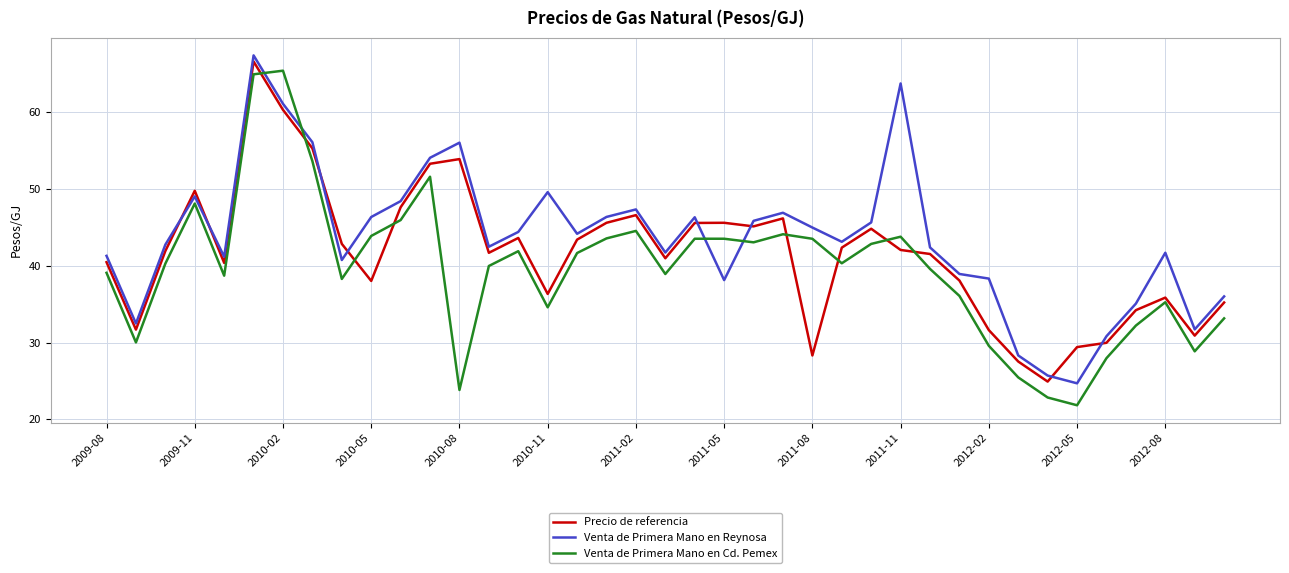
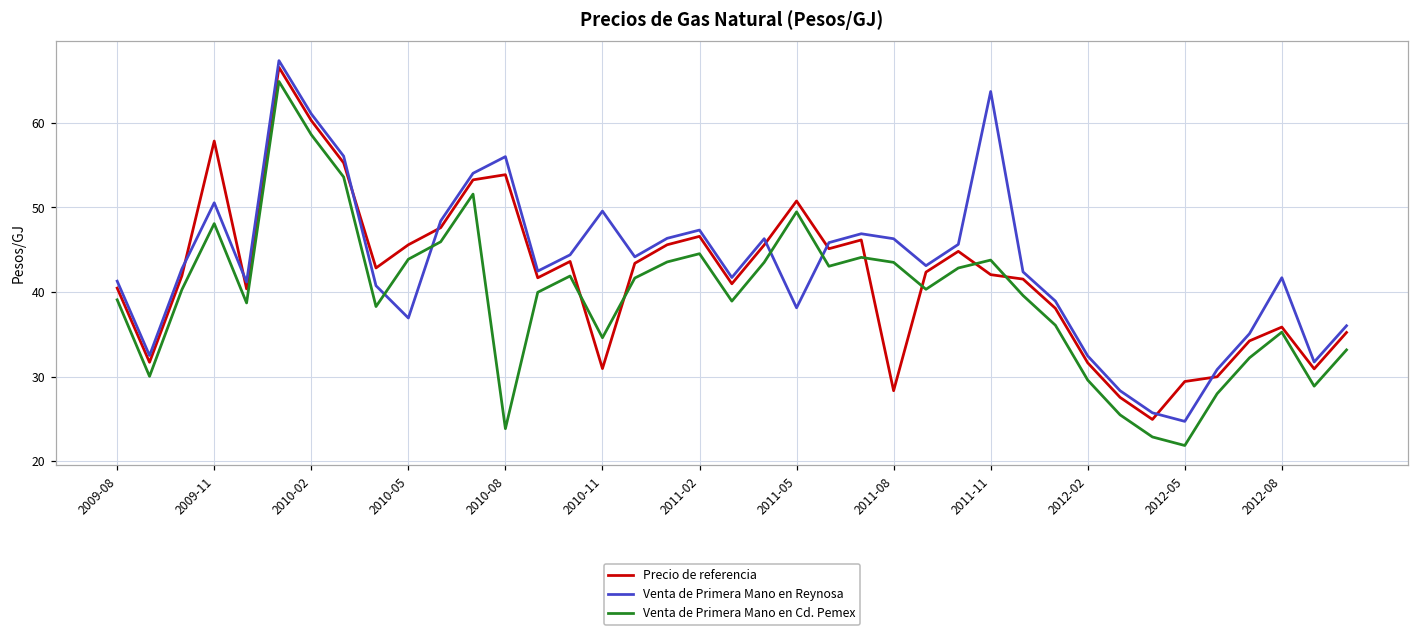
Precio de referencia, 2009-11: 50 -> 58
Venta de Primera Mano en Reynosa, 2009-11: 49 -> 51
Venta de Primera Mano en Cd. Pemex, 2010-02: 65 -> 59
Precio de referencia, 2010-05: 38 -> 46
Venta de Primera Mano en Reynosa, 2010-05: 46 -> 37
Precio de referencia, 2010-11: 36 -> 31
Precio de referencia, 2011-05: 46 -> 51
Venta de Primera Mano en Cd. Pemex, 2011-05: 44 -> 49
Venta de Primera Mano en Reynosa, 2011-08: 45 -> 46
Venta de Primera Mano en Reynosa, 2012-02: 38 -> 32
